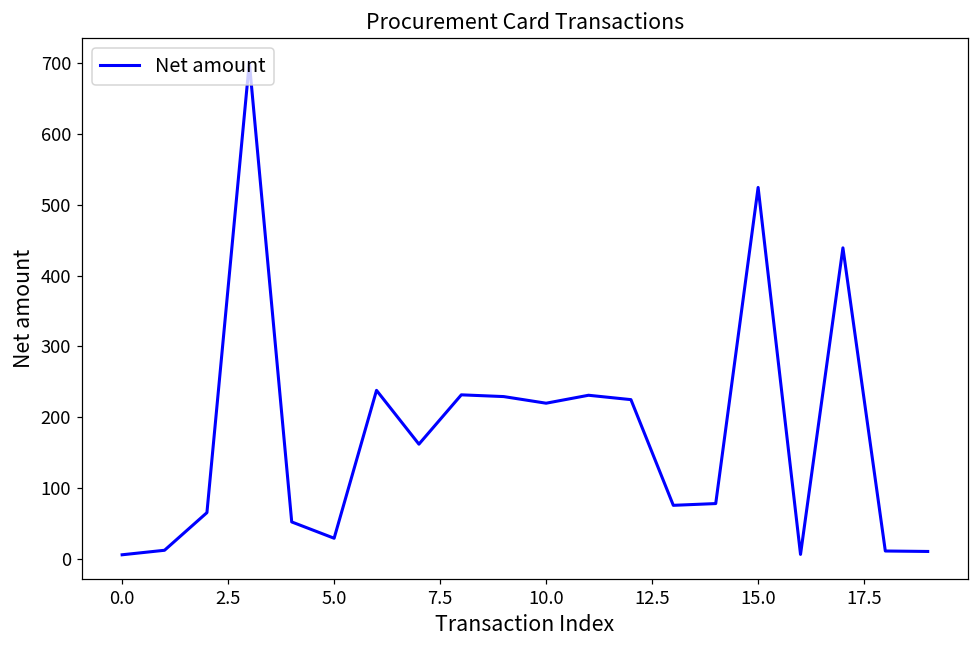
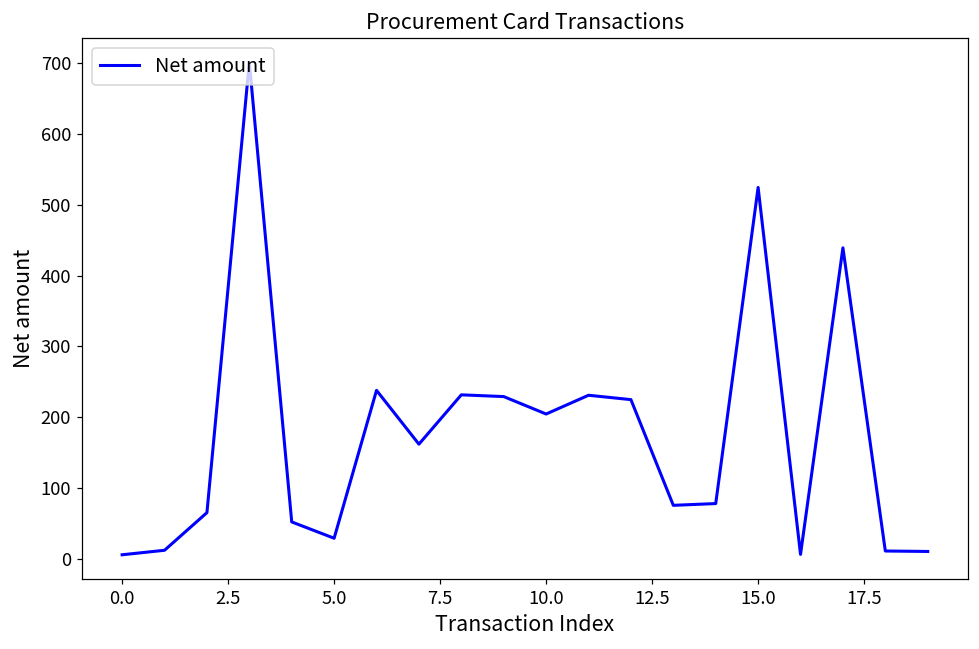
10.0: 220 -> 200
